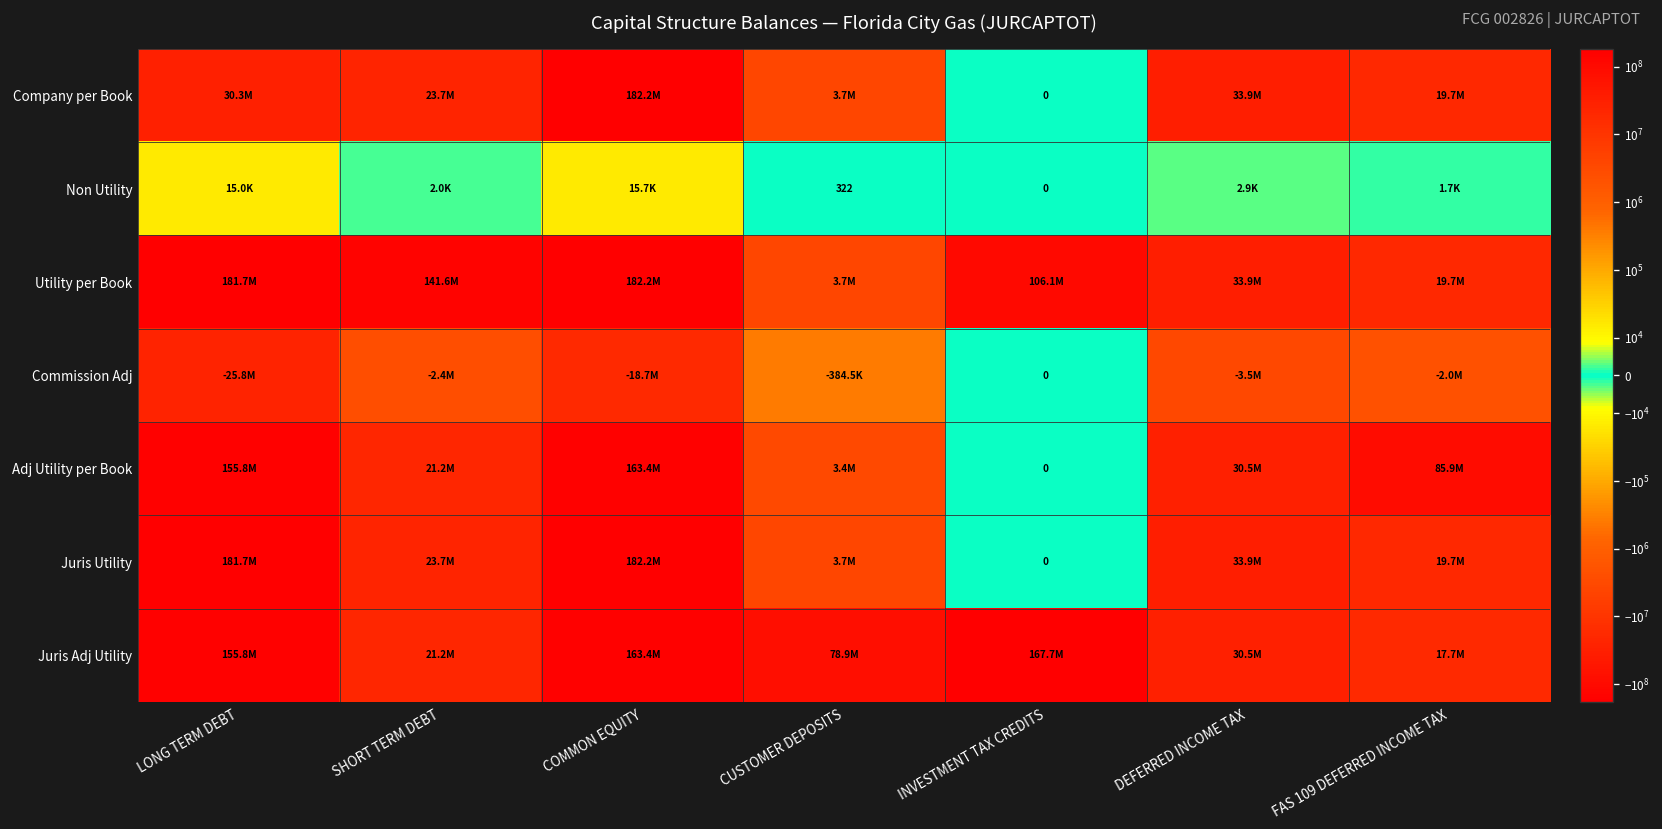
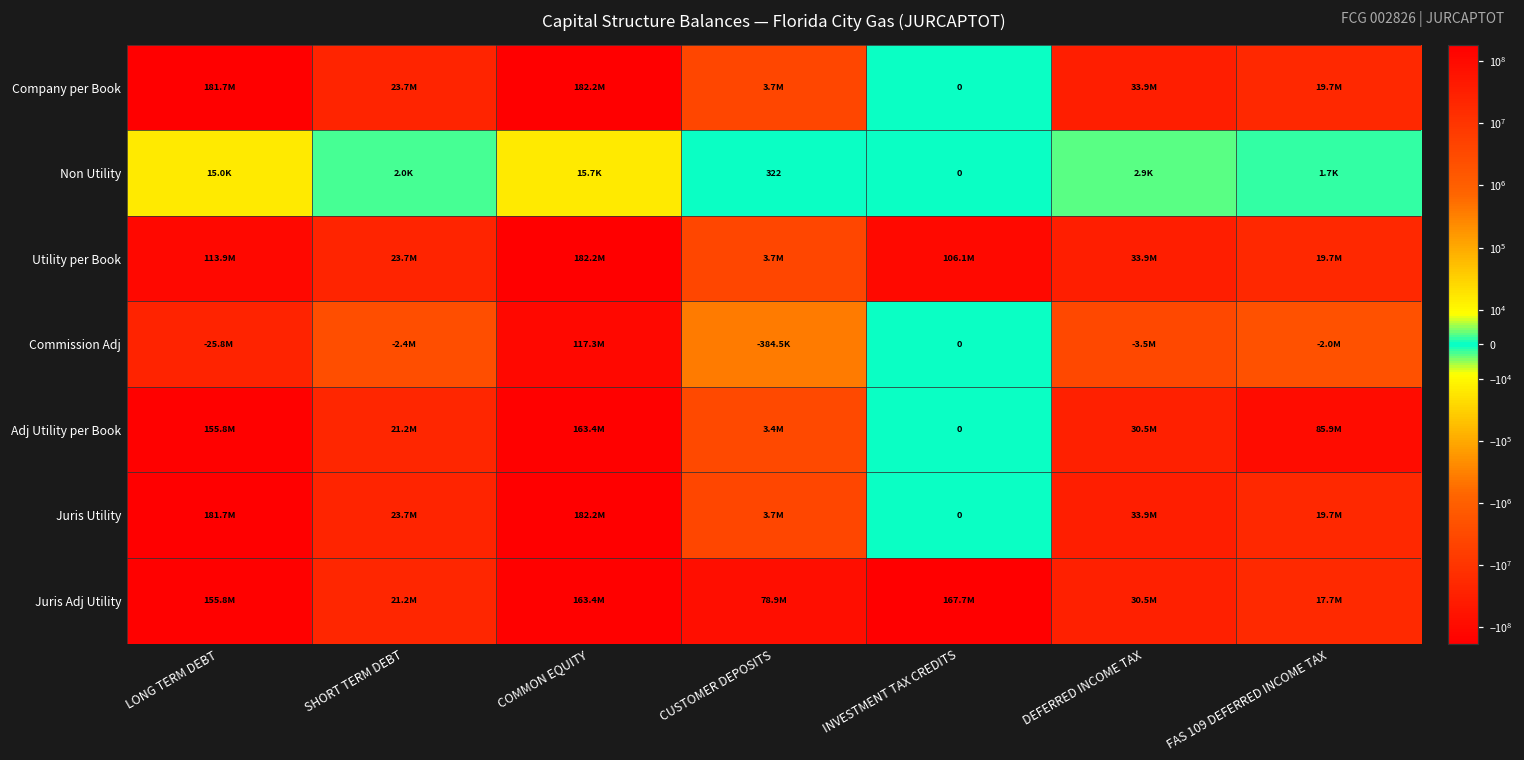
Company per Book, LONG TERM DEBT: 30.3M -> 181.7M
Utility per Book, LONG TERM DEBT: 181.7M -> 113.9M
Utility per Book, SHORT TERM DEBT: 141.6M -> 23.7M
Commission Adj, COMMON EQUITY: -18.7M -> 117.3M
